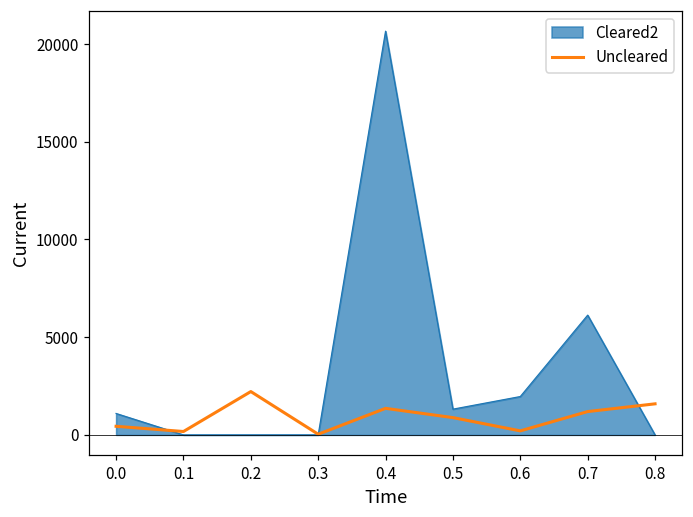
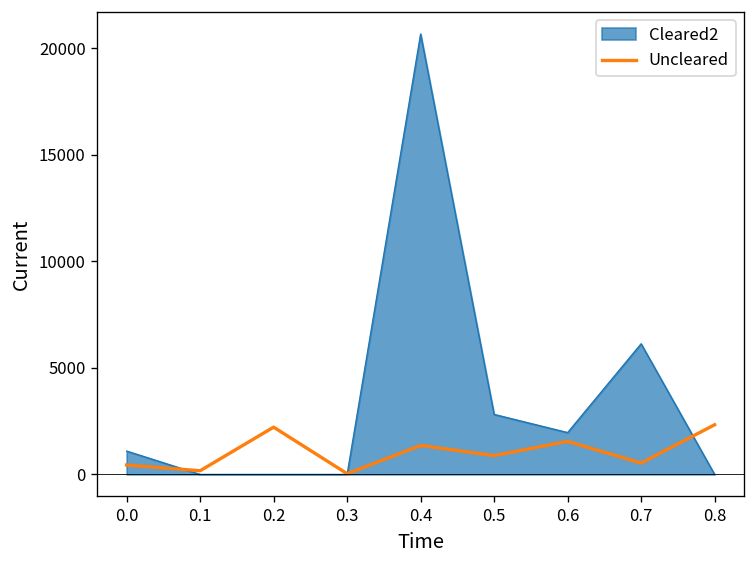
Cleared2, 0.5: 1300 -> 2800
Uncleared, 0.6: 200 -> 1600
Uncleared, 0.7: 1200 -> 500
Uncleared, 0.8: 1600 -> 2300
